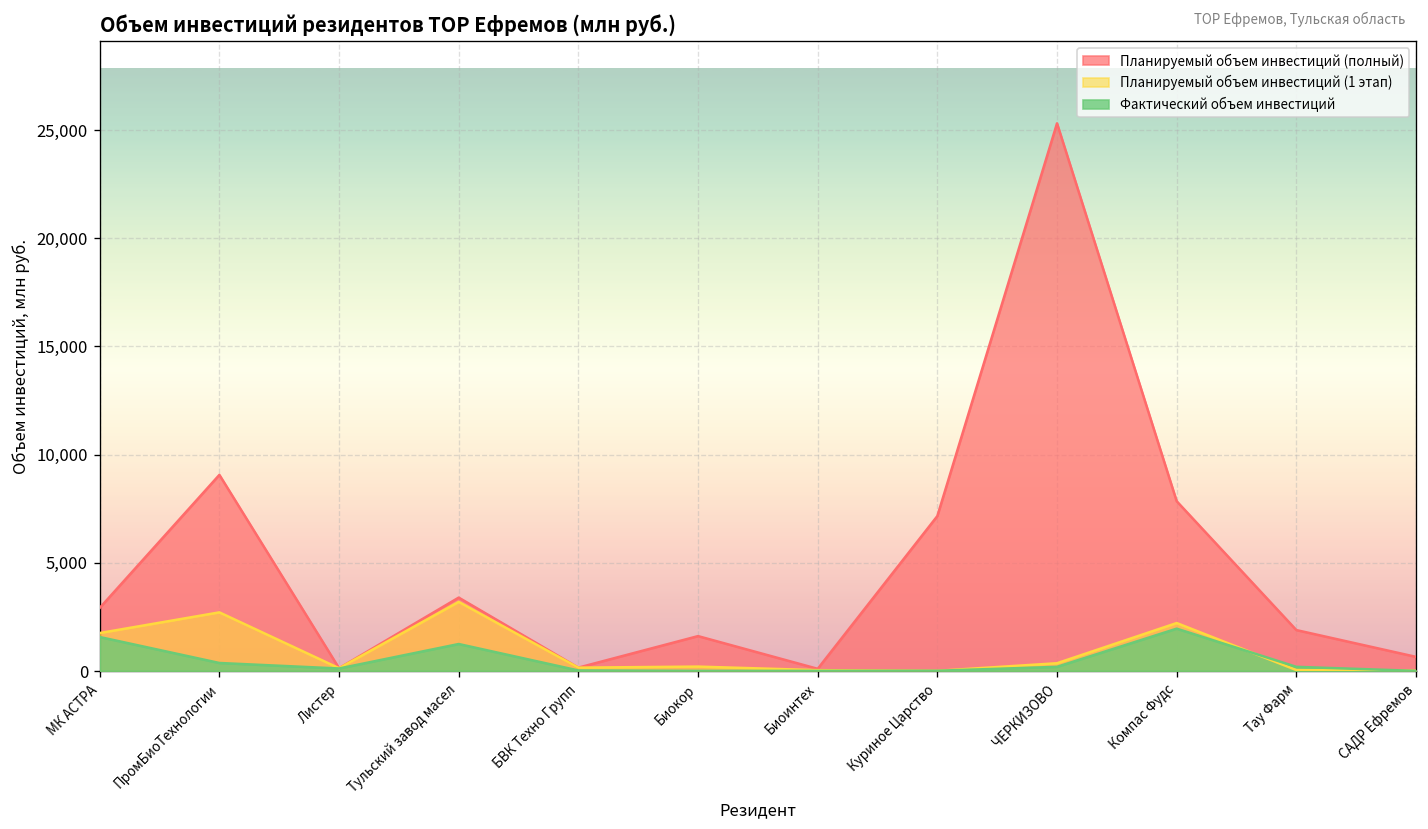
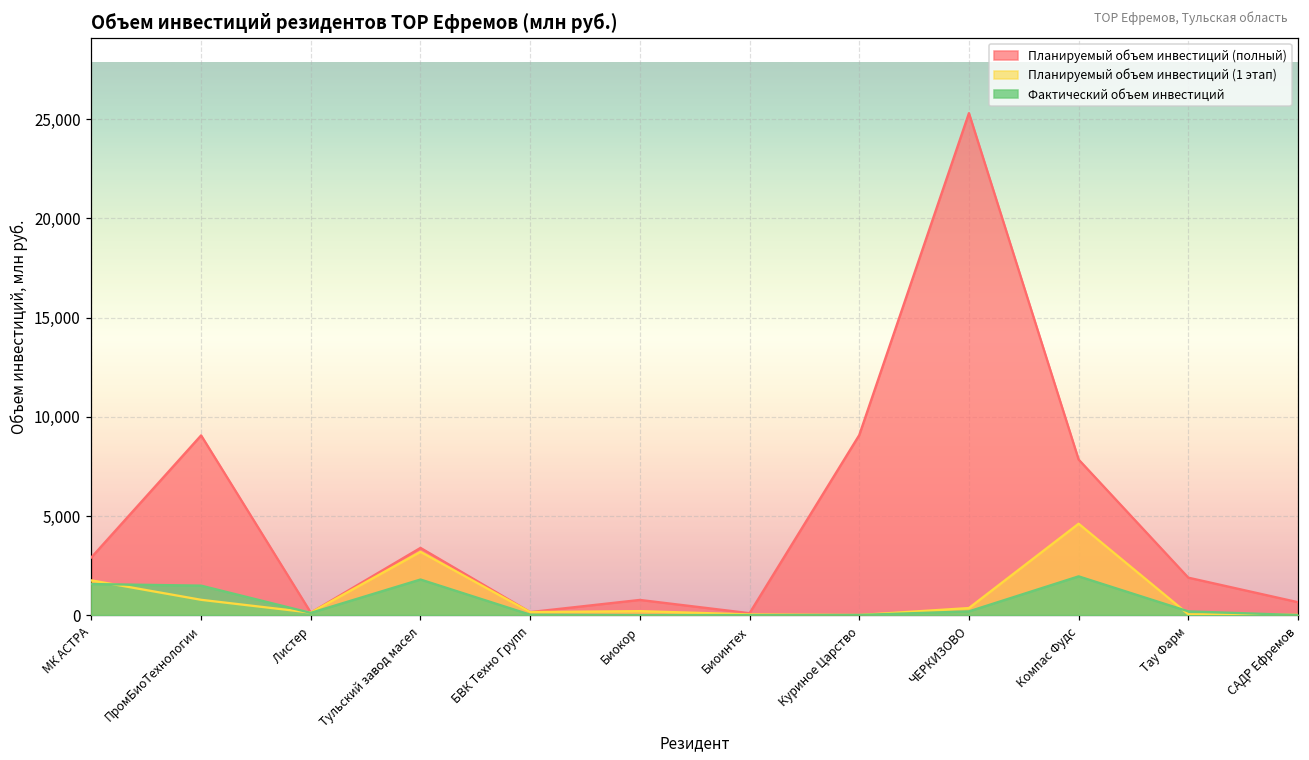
Планируемый объем инвестиций (1 этап), ПромБиоТехнологии: 2,700 -> 800
Фактический объем инвестиций, ПромБиоТехнологии: 400 -> 1,500
Фактический объем инвестиций, Тульский завод масел: 1,200 -> 1,800
Планируемый объем инвестиций (полный), Биокор: 1,600 -> 800
Планируемый объем инвестиций (полный), Куриное Царство: 7,200 -> 9,100
Планируемый объем инвестиций (1 этап), Компас Фудс: 2,200 -> 4,600
